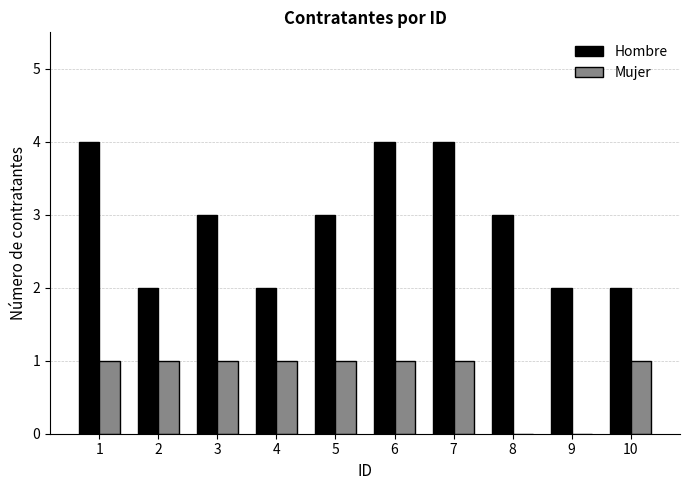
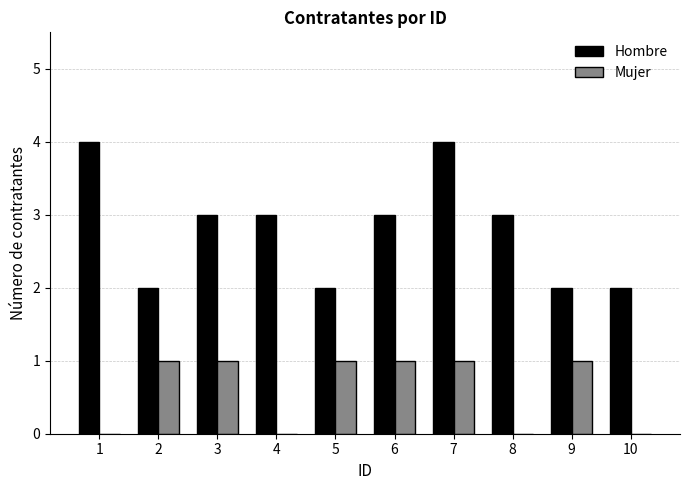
Mujer, 1: 1 -> 0
Hombre, 4: 2 -> 3
Mujer, 4: 1 -> 0
Hombre, 5: 3 -> 2
Hombre, 6: 4 -> 3
Mujer, 9: 0 -> 1
Mujer, 10: 1 -> 0
